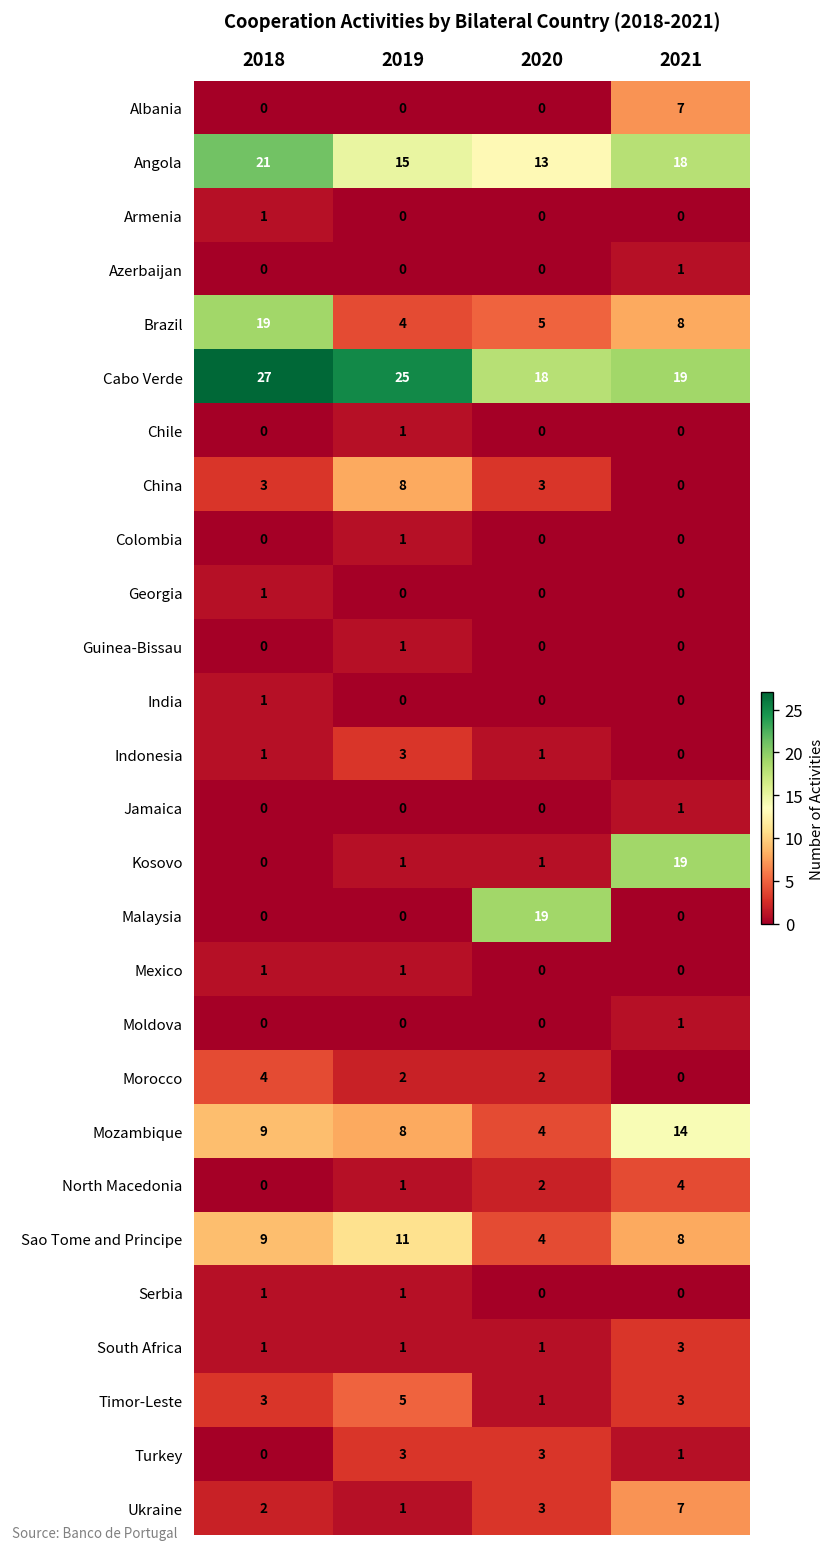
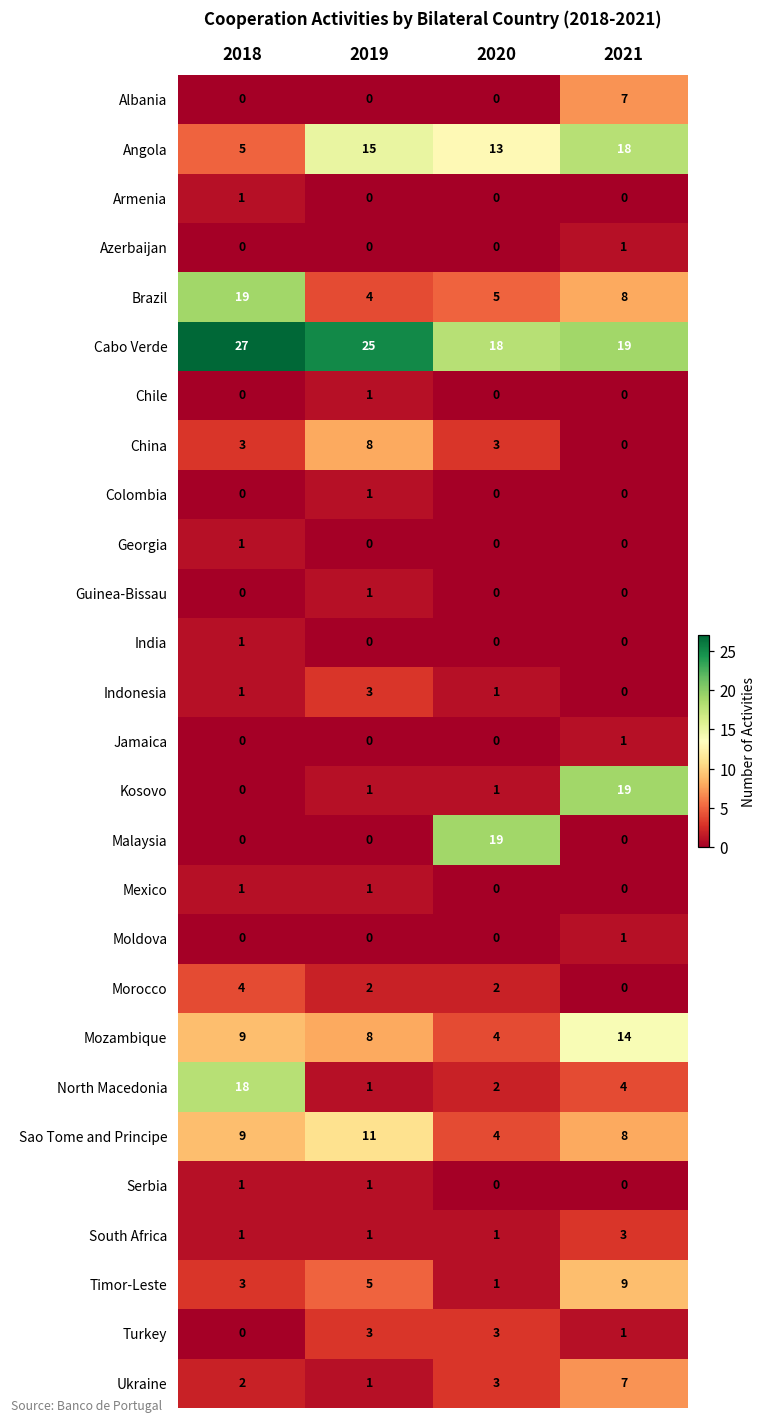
Angola, 2018: 21 -> 5
North Macedonia, 2018: 0 -> 18
Timor-Leste, 2021: 3 -> 9
